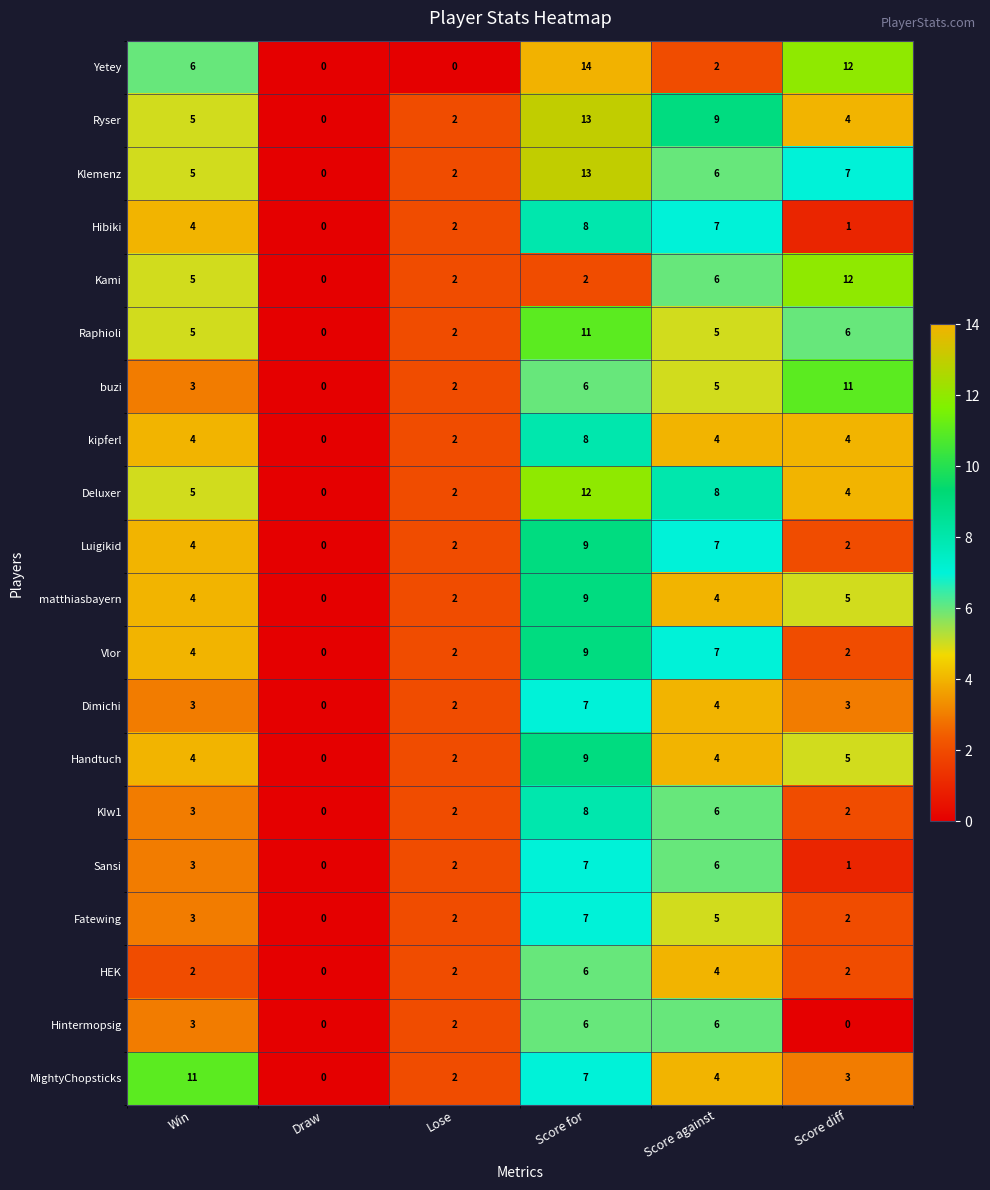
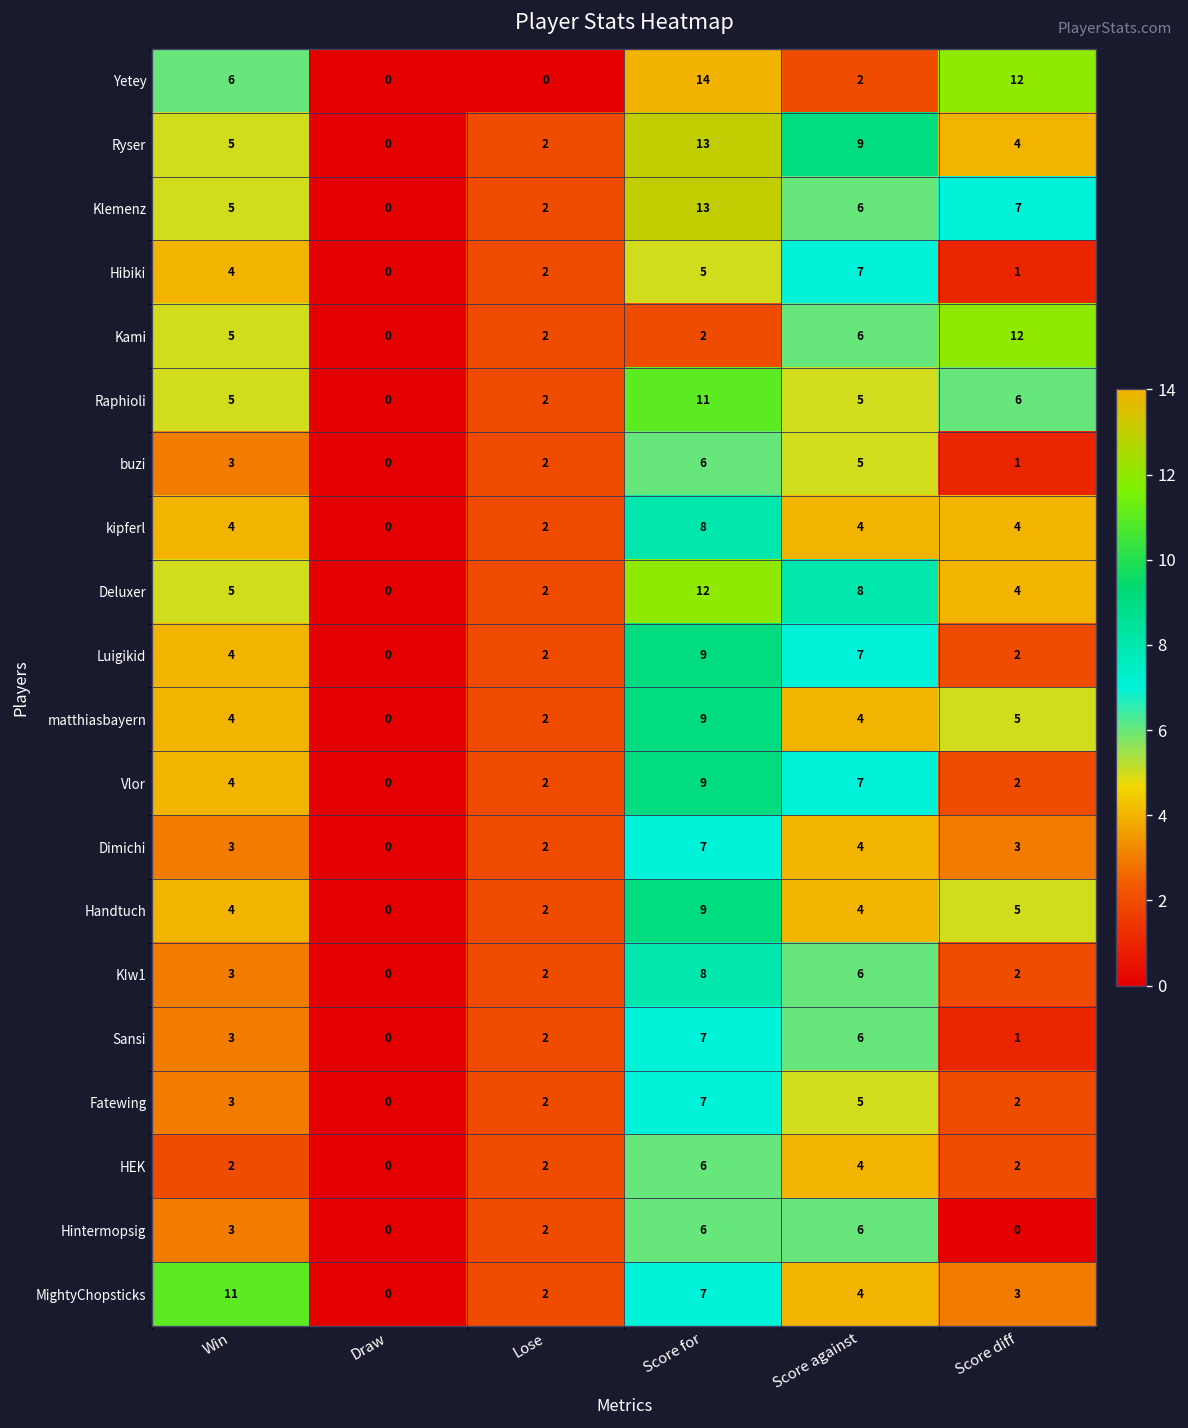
Hibiki, Score for: 8 -> 5
buzi, Score diff: 11 -> 1
